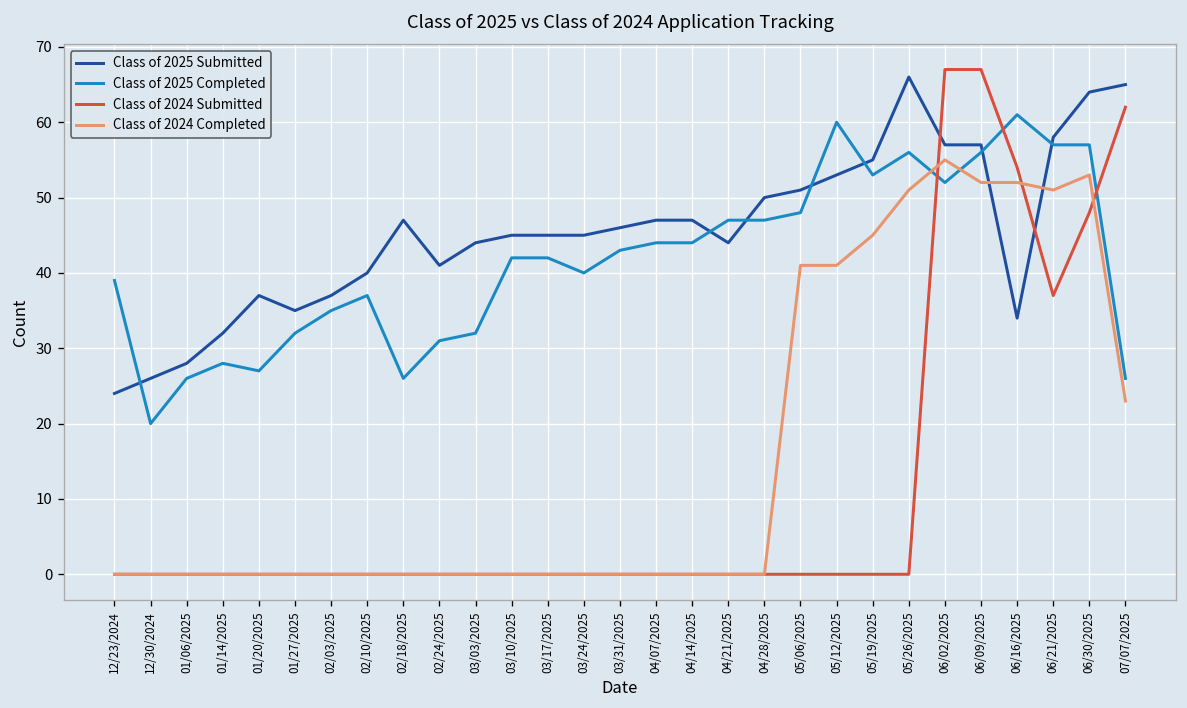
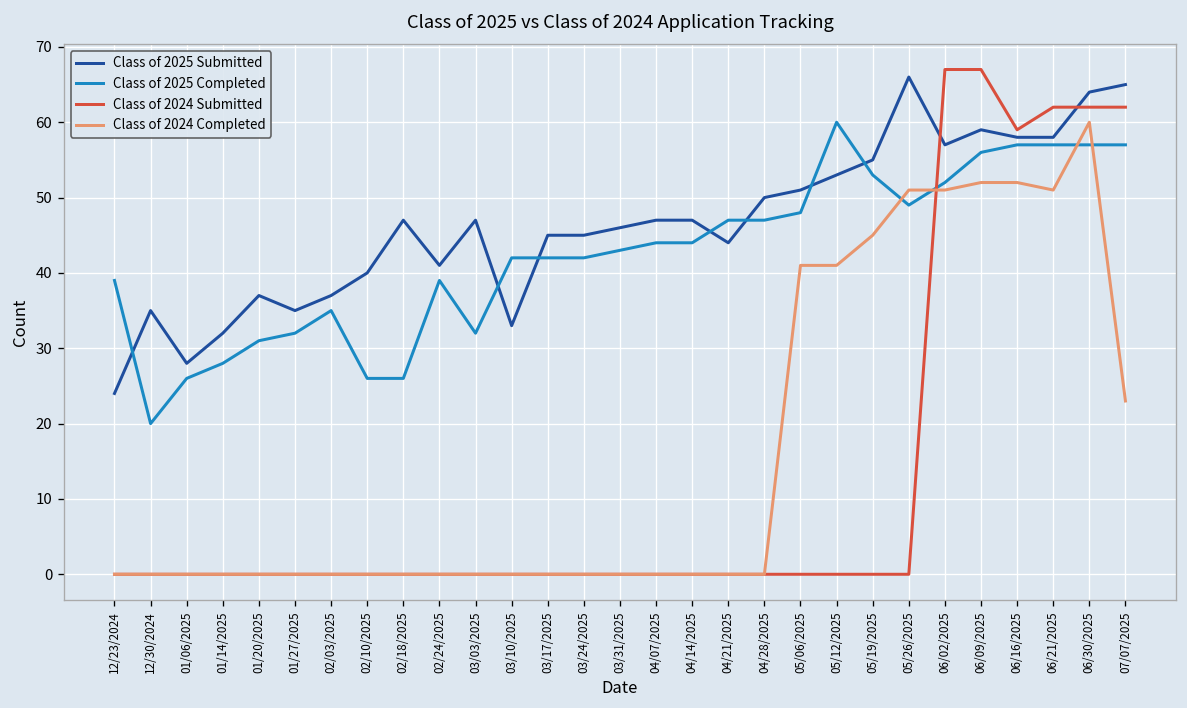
Class of 2025 Submitted, 12/30/2024: 26 -> 35
Class of 2025 Completed, 01/20/2025: 27 -> 31
Class of 2025 Completed, 02/10/2025: 37 -> 26
Class of 2025 Completed, 02/24/2025: 31 -> 39
Class of 2025 Submitted, 03/03/2025: 44 -> 47
Class of 2025 Submitted, 03/10/2025: 45 -> 33
Class of 2025 Completed, 03/24/2025: 40 -> 42
Class of 2025 Completed, 05/26/2025: 56 -> 49
Class of 2024 Completed, 06/02/2025: 55 -> 51
Class of 2025 Submitted, 06/09/2025: 57 -> 59
Class of 2025 Submitted, 06/16/2025: 34 -> 58
Class of 2025 Completed, 06/16/2025: 61 -> 57
Class of 2024 Submitted, 06/16/2025: 54 -> 59
Class of 2024 Submitted, 06/21/2025: 37 -> 62
Class of 2024 Submitted, 06/30/2025: 48 -> 62
Class of 2024 Completed, 06/30/2025: 53 -> 60
Class of 2025 Completed, 07/07/2025: 26 -> 57
